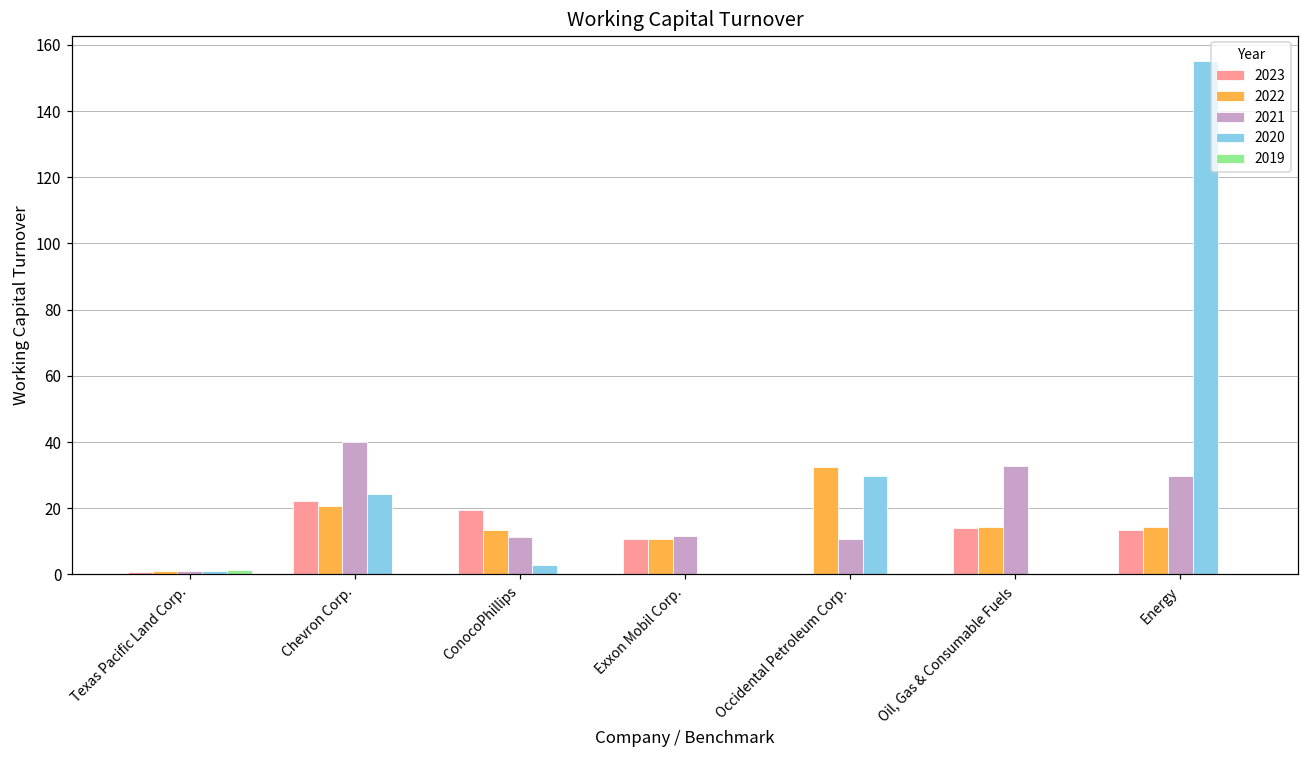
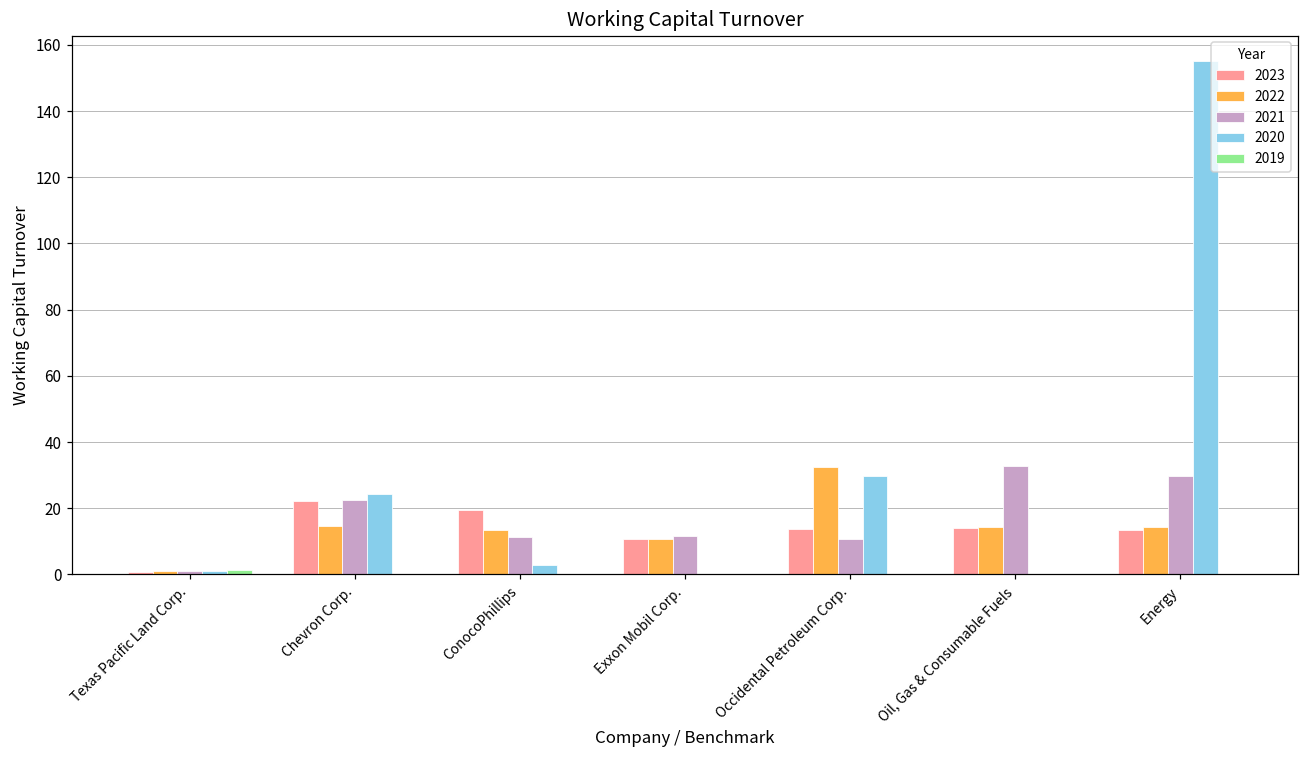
2022, Chevron Corp.: 21 -> 15
2021, Chevron Corp.: 40 -> 22
2023, Occidental Petroleum Corp.: 0 -> 14
